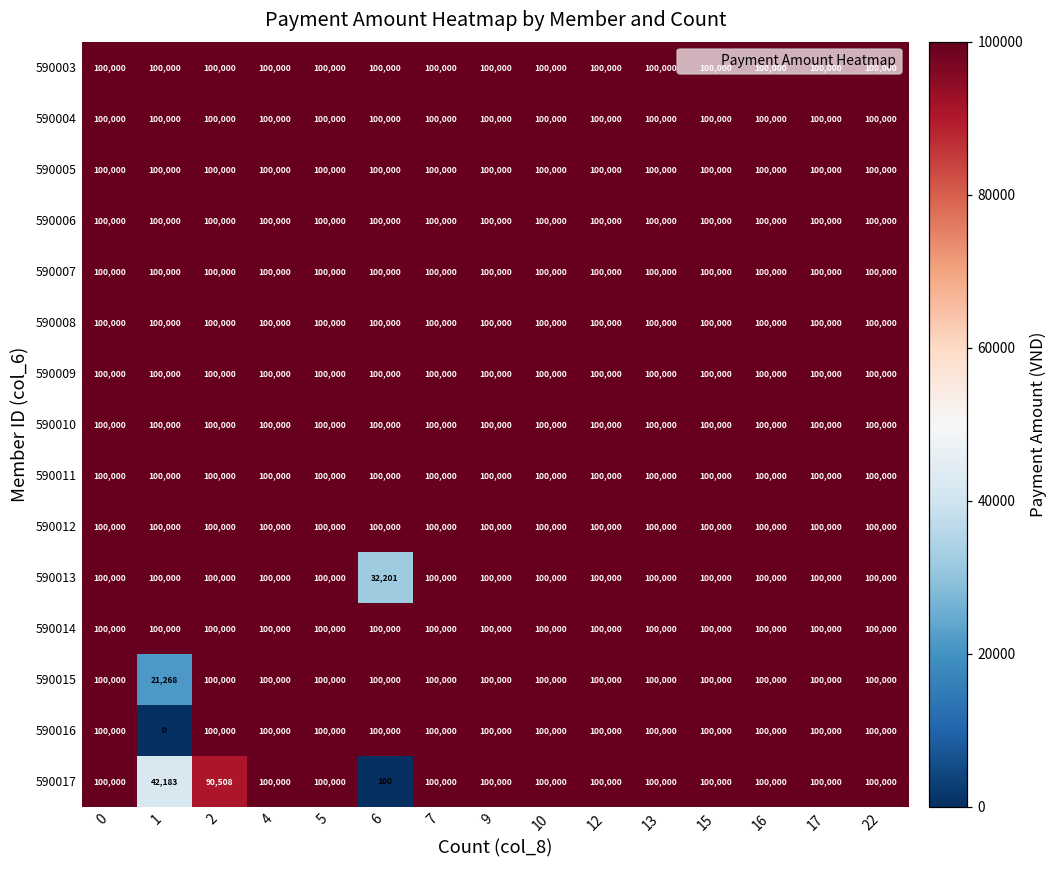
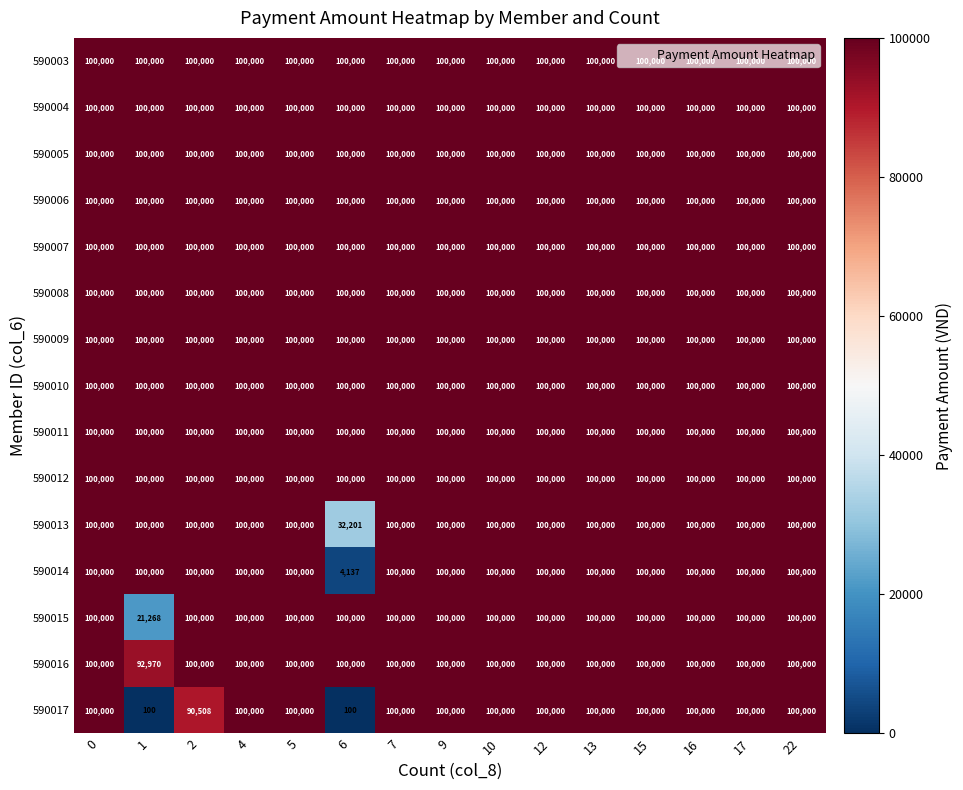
590014, 6: 100,000 -> 4,137
590016, 1: 0 -> 92,970
590017, 1: 42,183 -> 100
